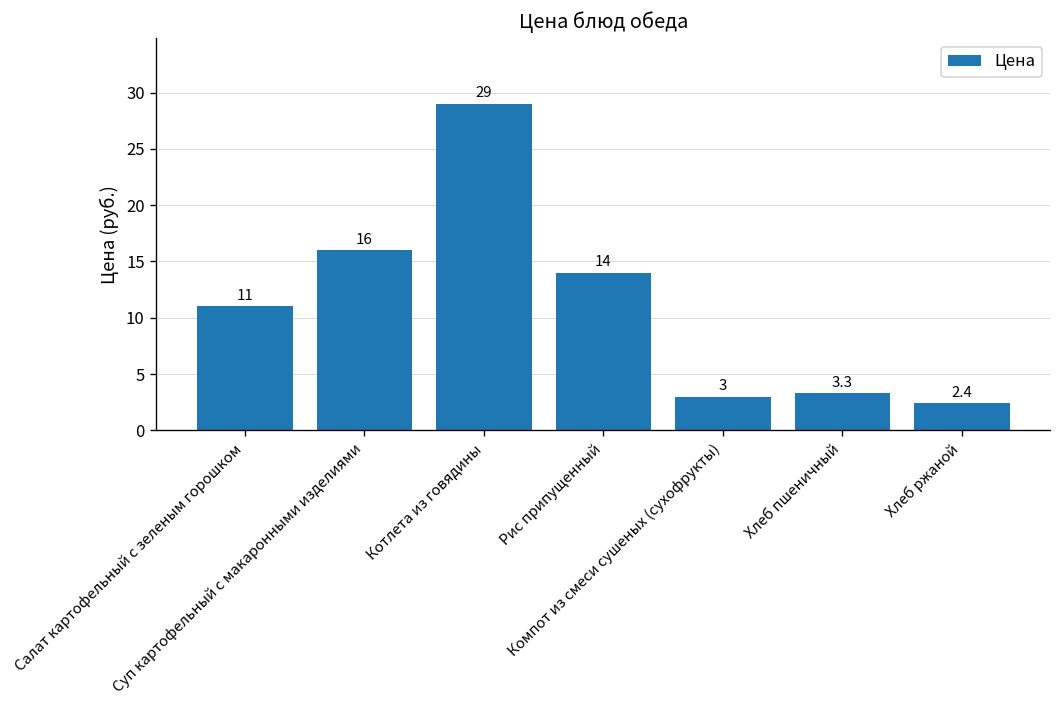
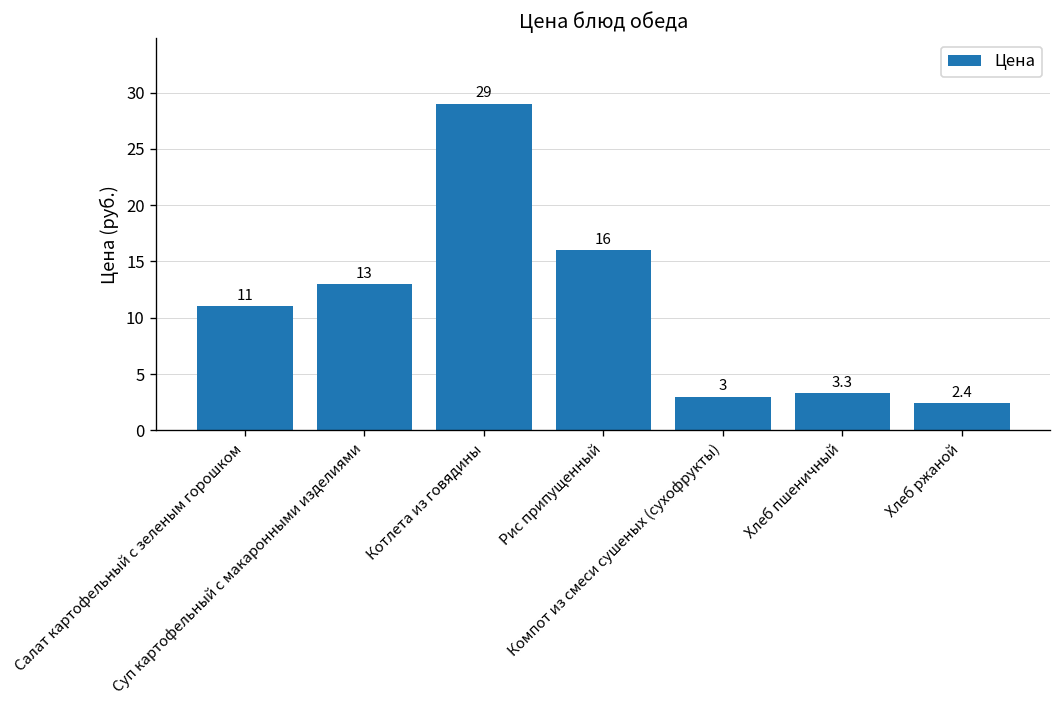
Суп картофельный с макаронными изделиями: 16 -> 13
Рис припущенный: 14 -> 16
